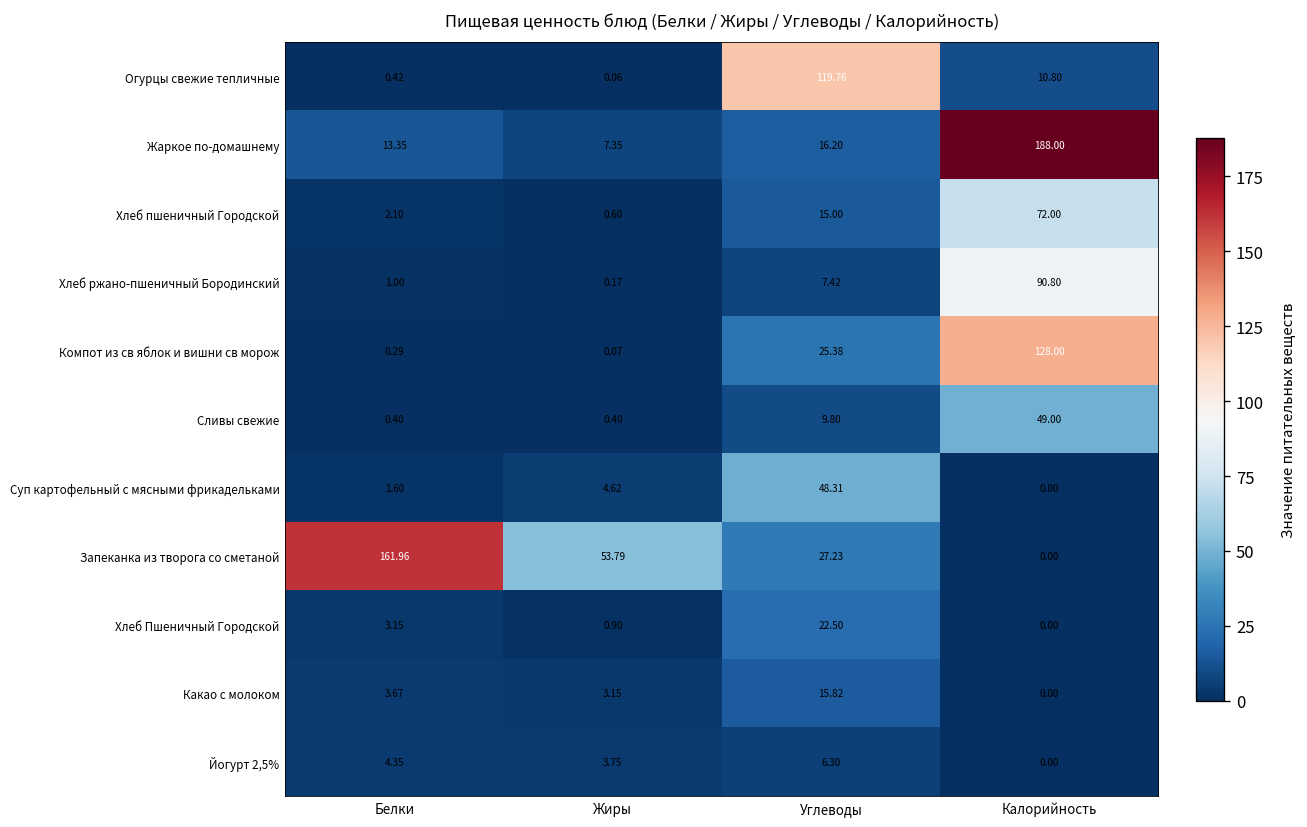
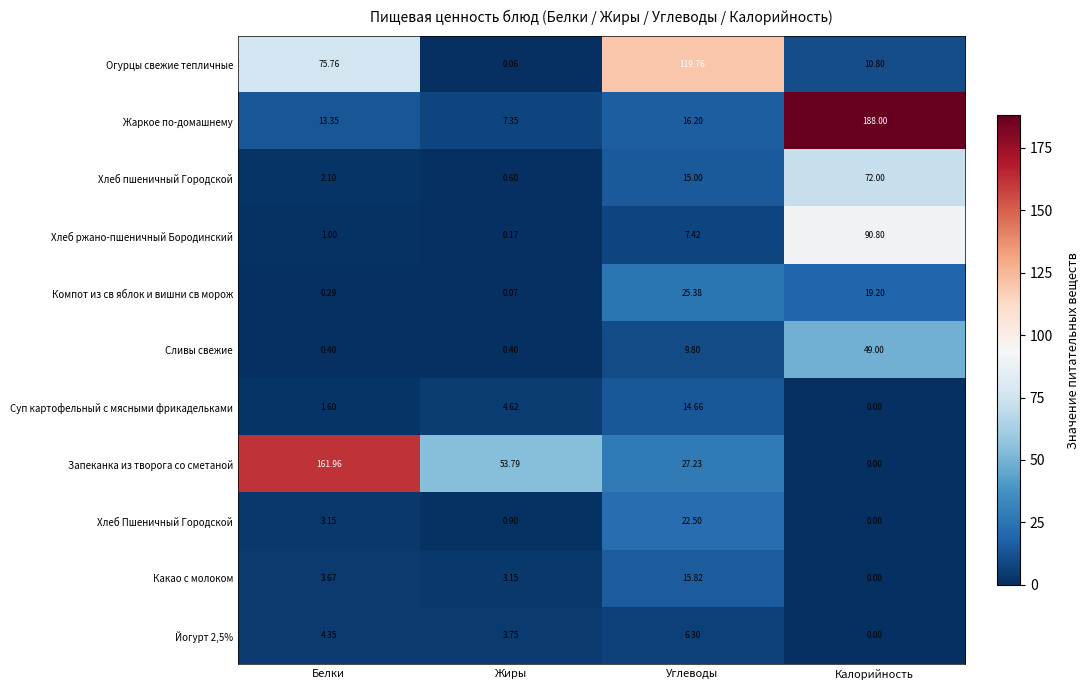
Огурцы свежие тепличные, Белки: 0.42 -> 75.76
Компот из св яблок и вишни св морож, Калорийность: 128.00 -> 19.20
Суп картофельный с мясными фрикадельками, Углеводы: 48.31 -> 14.66
